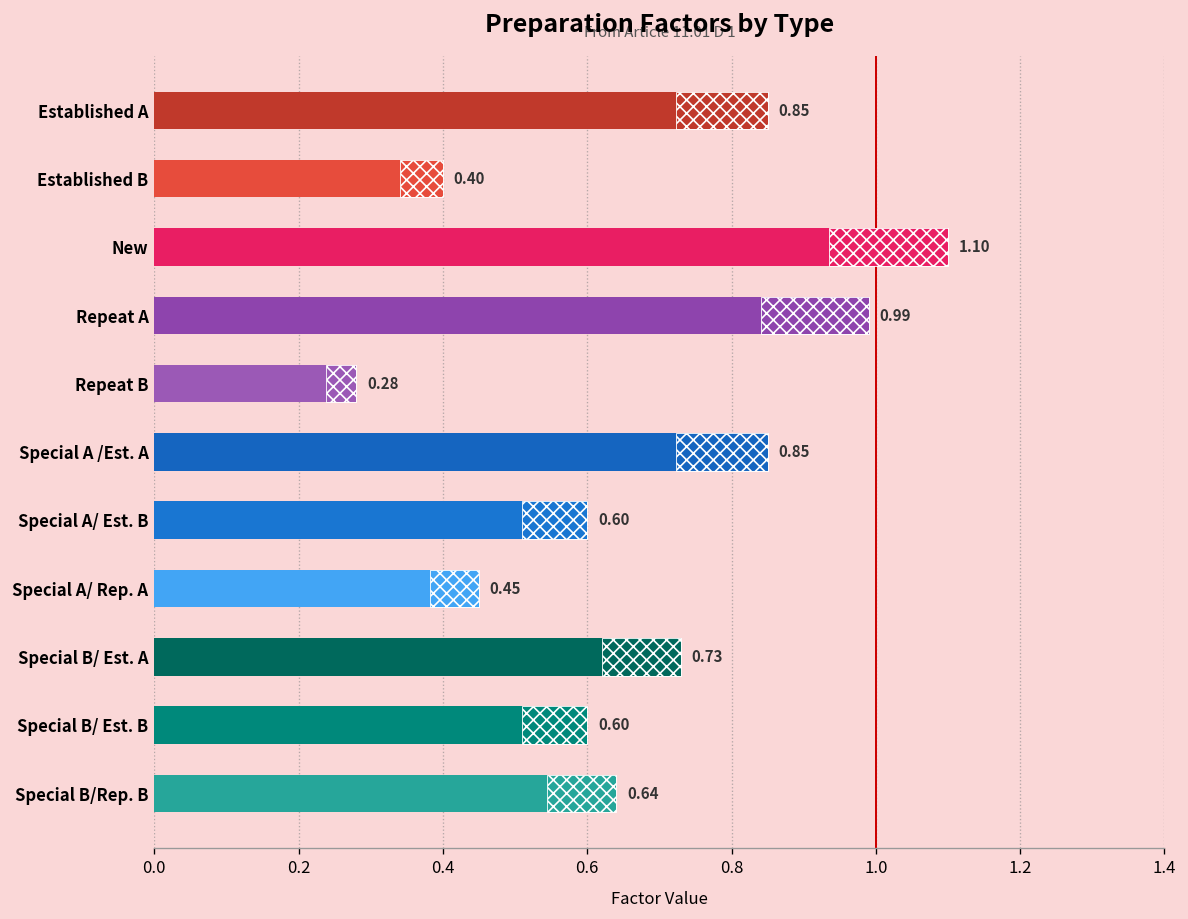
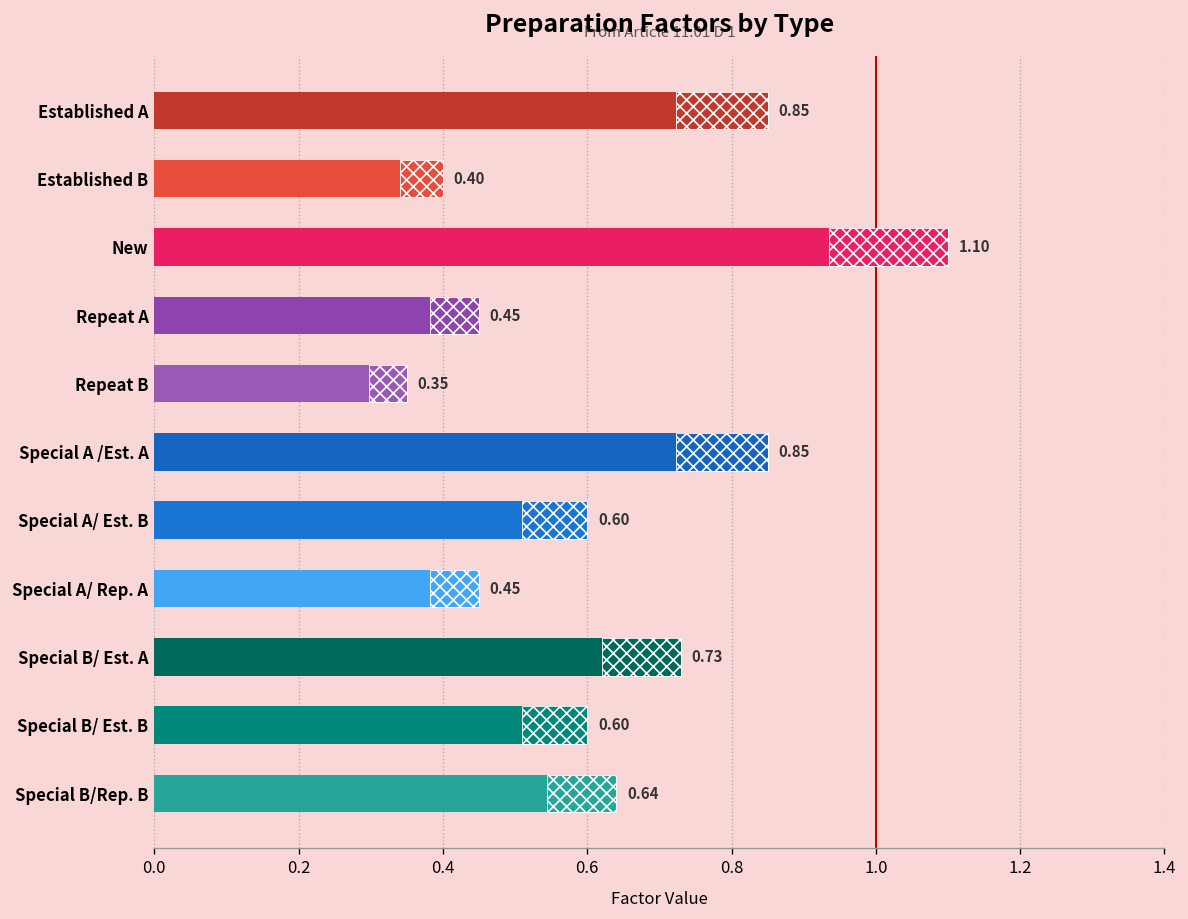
Repeat A: 0.99 -> 0.45
Repeat B: 0.28 -> 0.35
